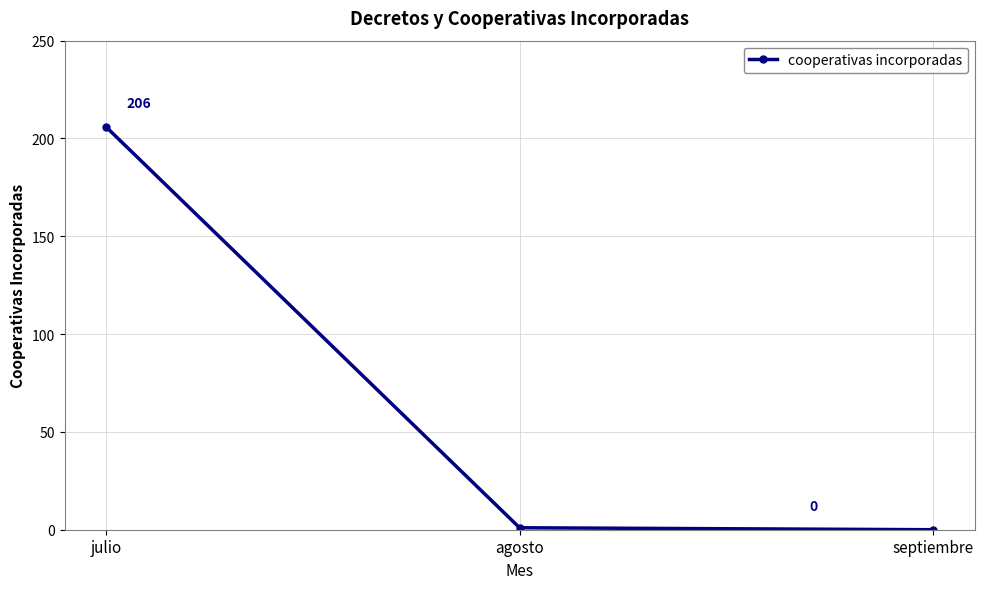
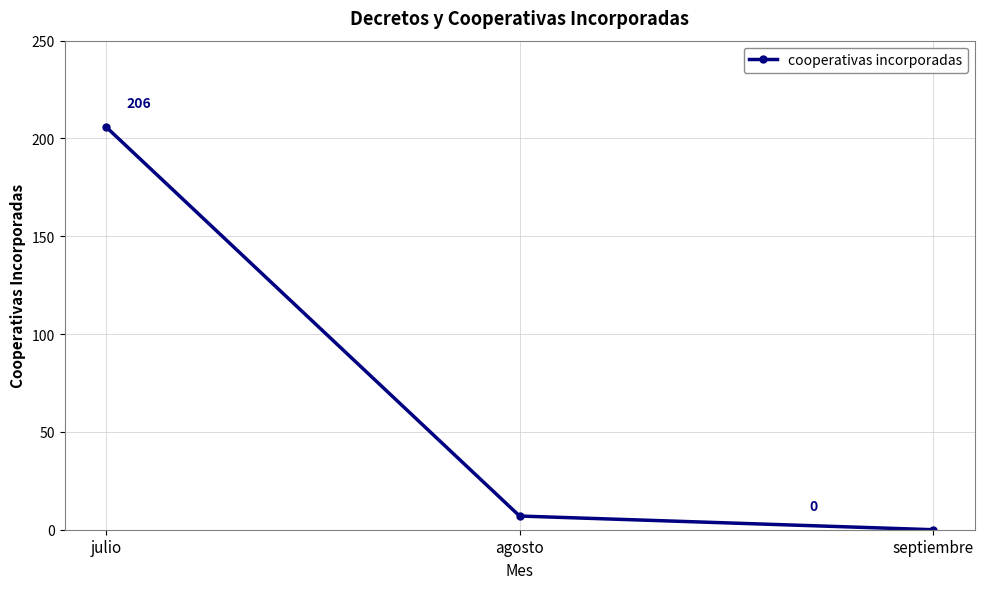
agosto: 1 -> 7
